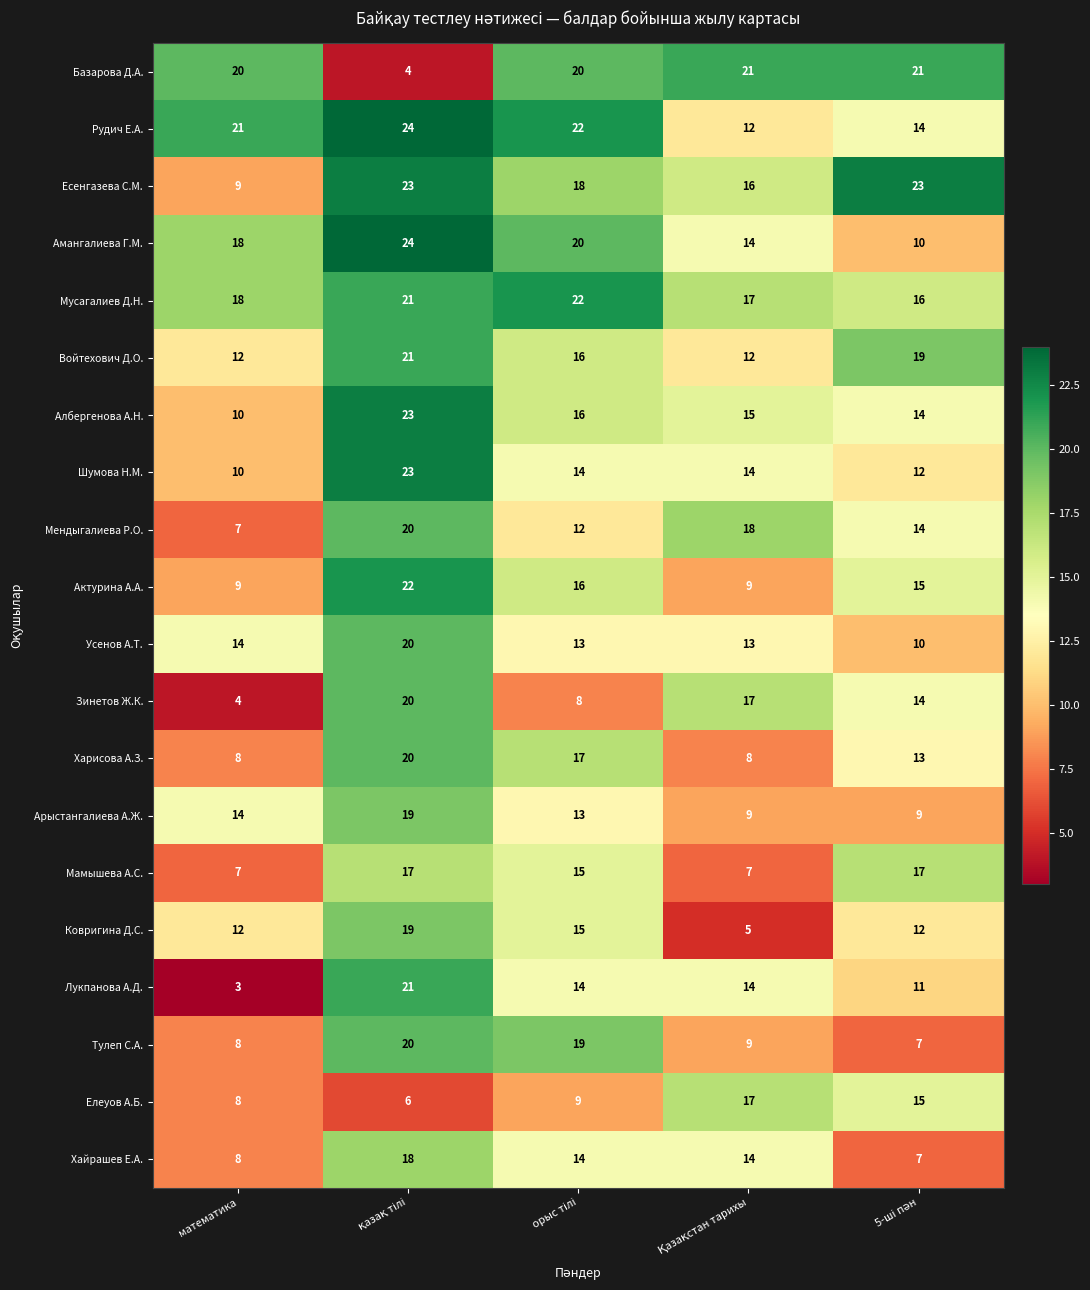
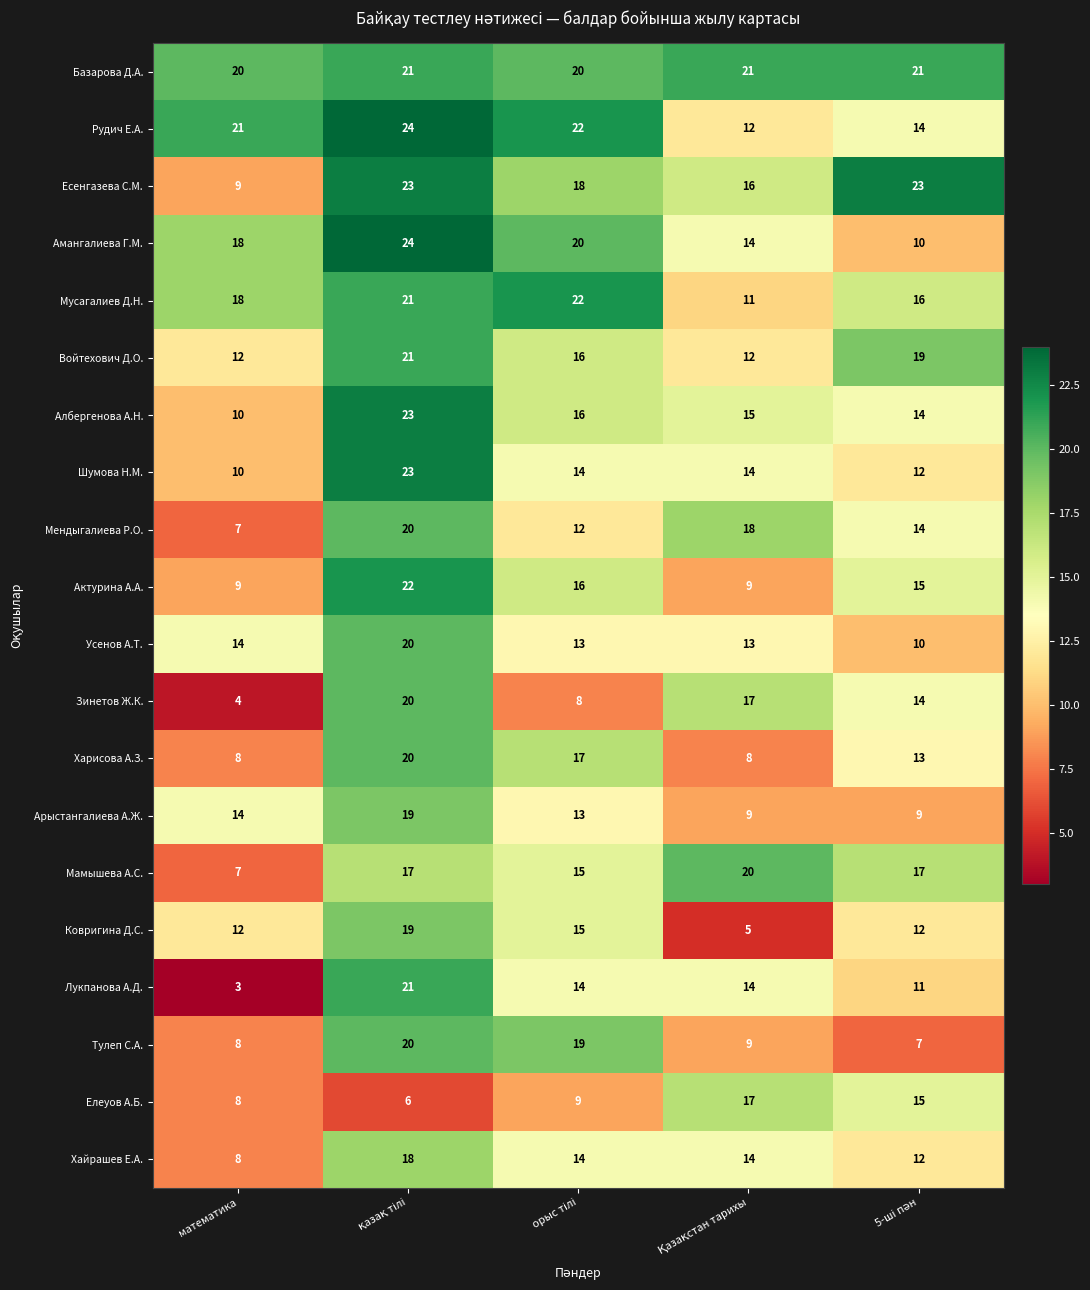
Базарова Д.А., қазақ тілі: 4 -> 21
Мусагалиев Д.Н., Қазақстан тарихы: 17 -> 11
Мамышева А.С., Қазақстан тарихы: 7 -> 20
Хайрашев Е.А., 5-ші пән: 7 -> 12
